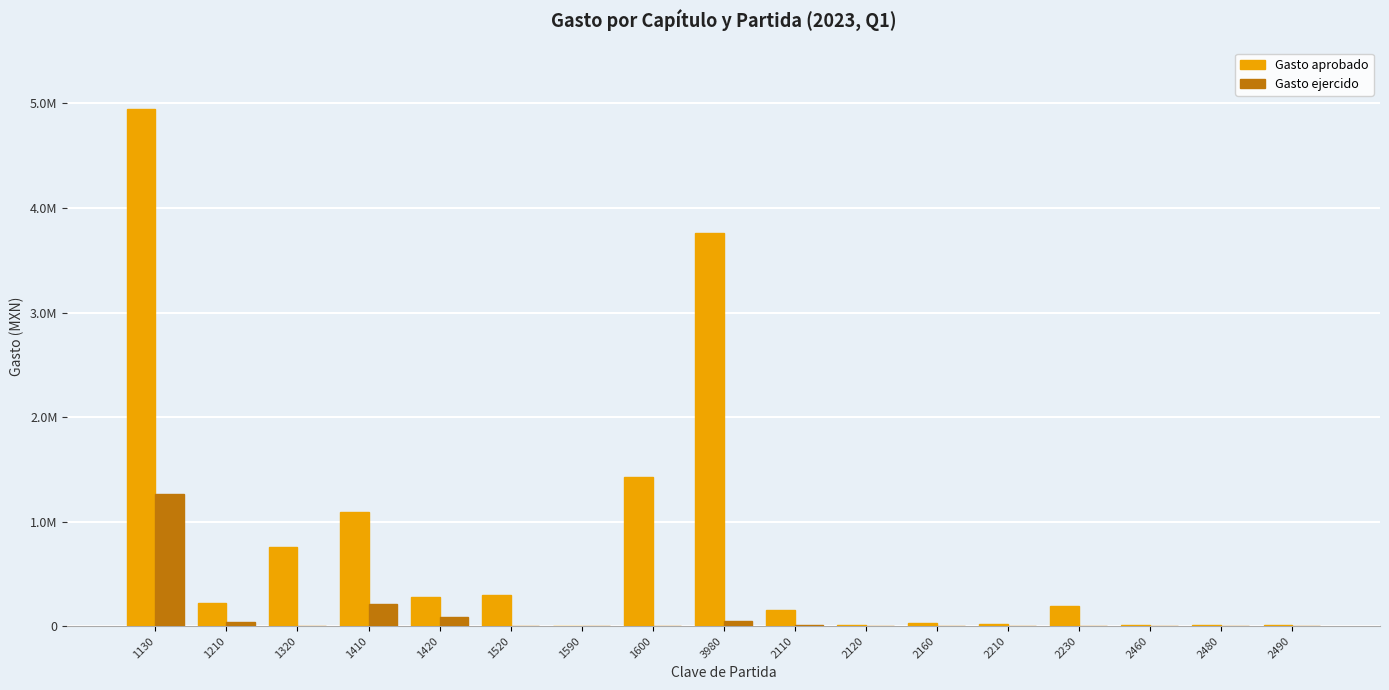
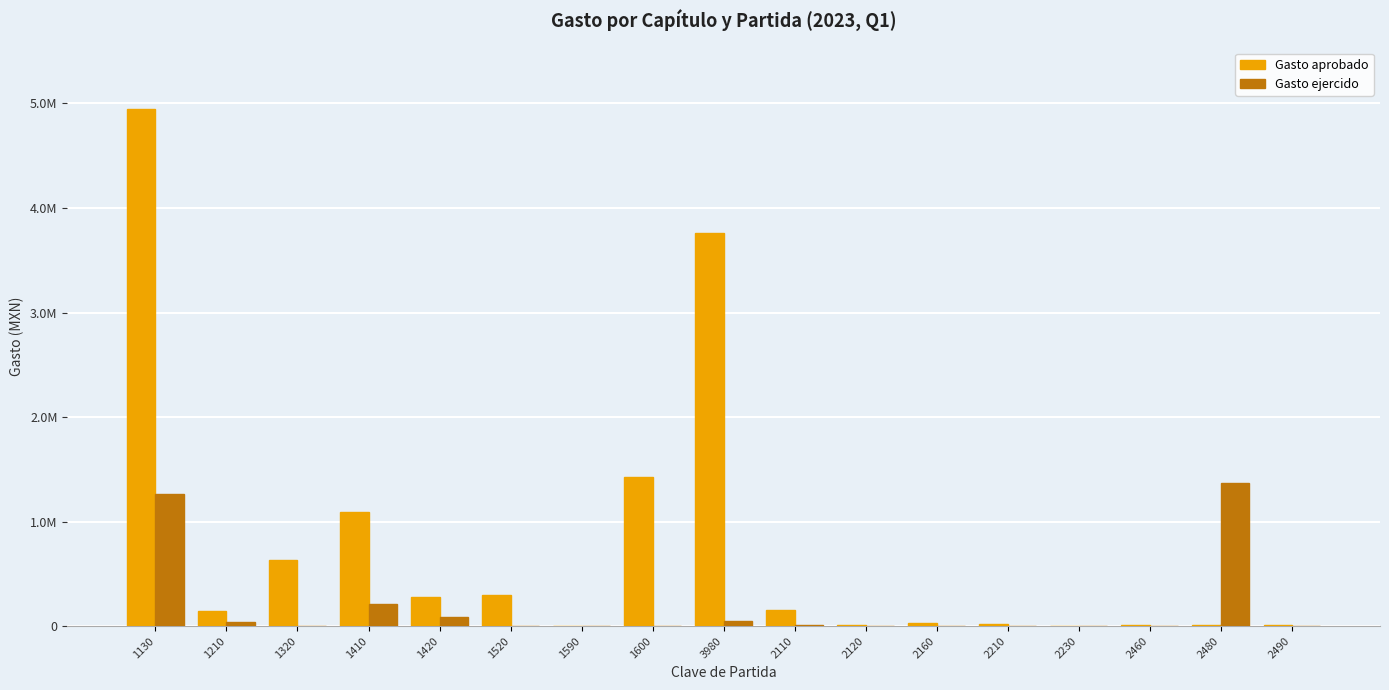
Gasto aprobado, 1210: 220000 -> 140000
Gasto aprobado, 1320: 750000 -> 630000
Gasto aprobado, 2230: 190000 -> 0
Gasto ejercido, 2480: 0 -> 1370000
